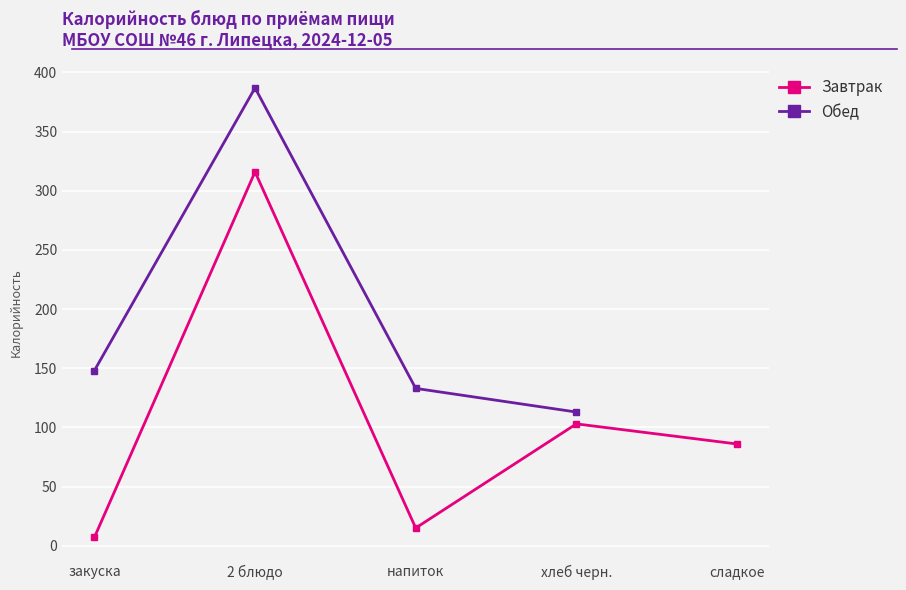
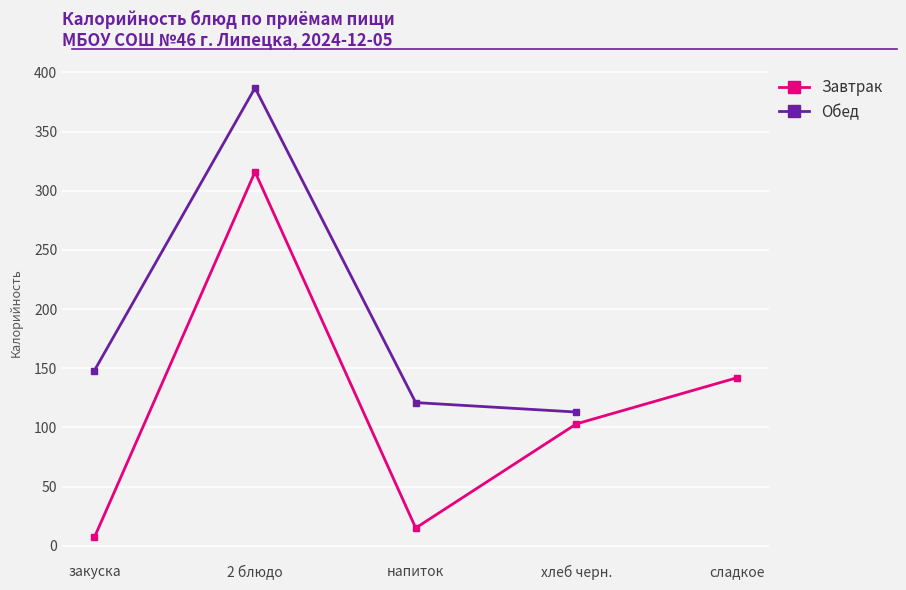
Обед, напиток: 133 -> 121
Завтрак, сладкое: 86 -> 142
